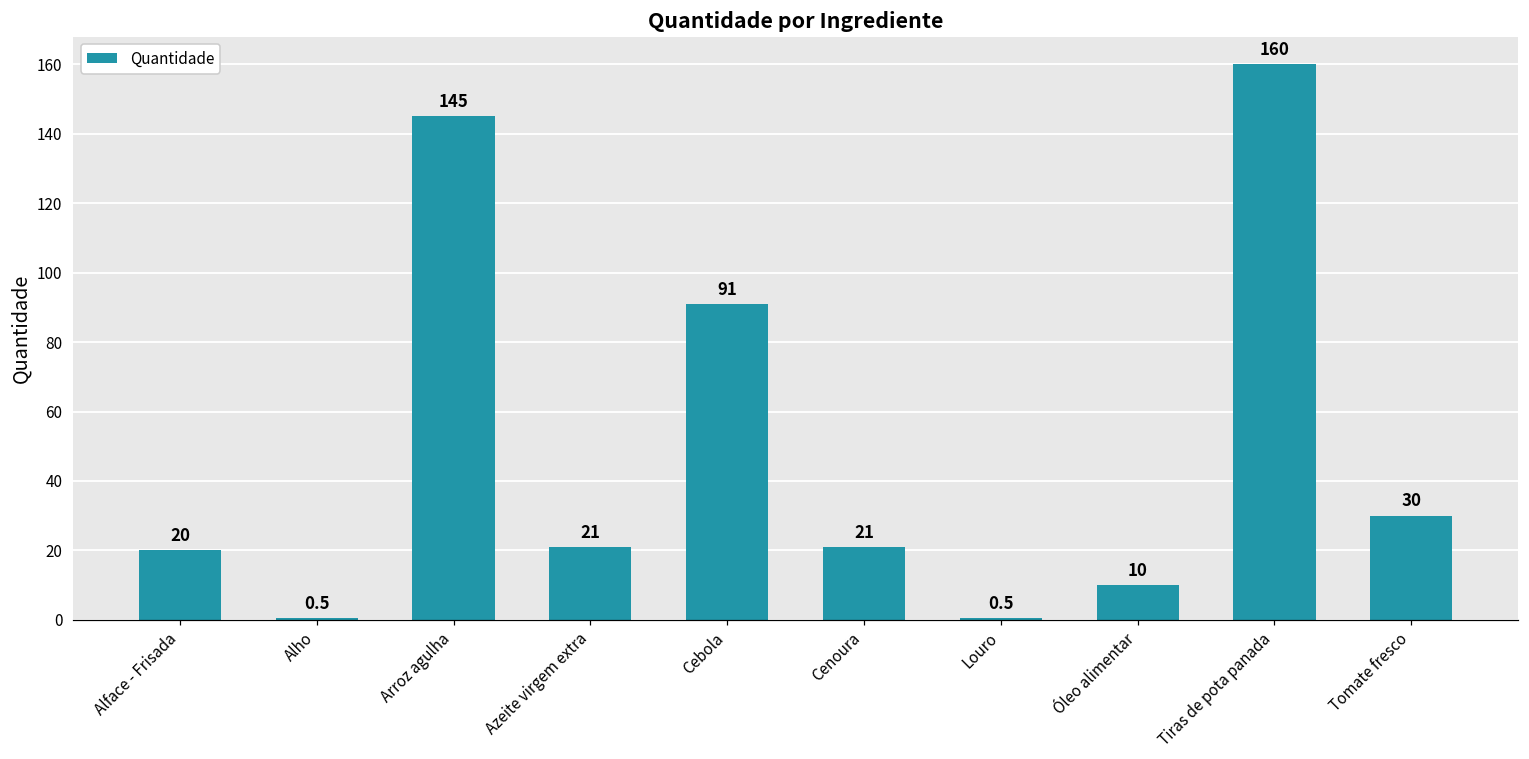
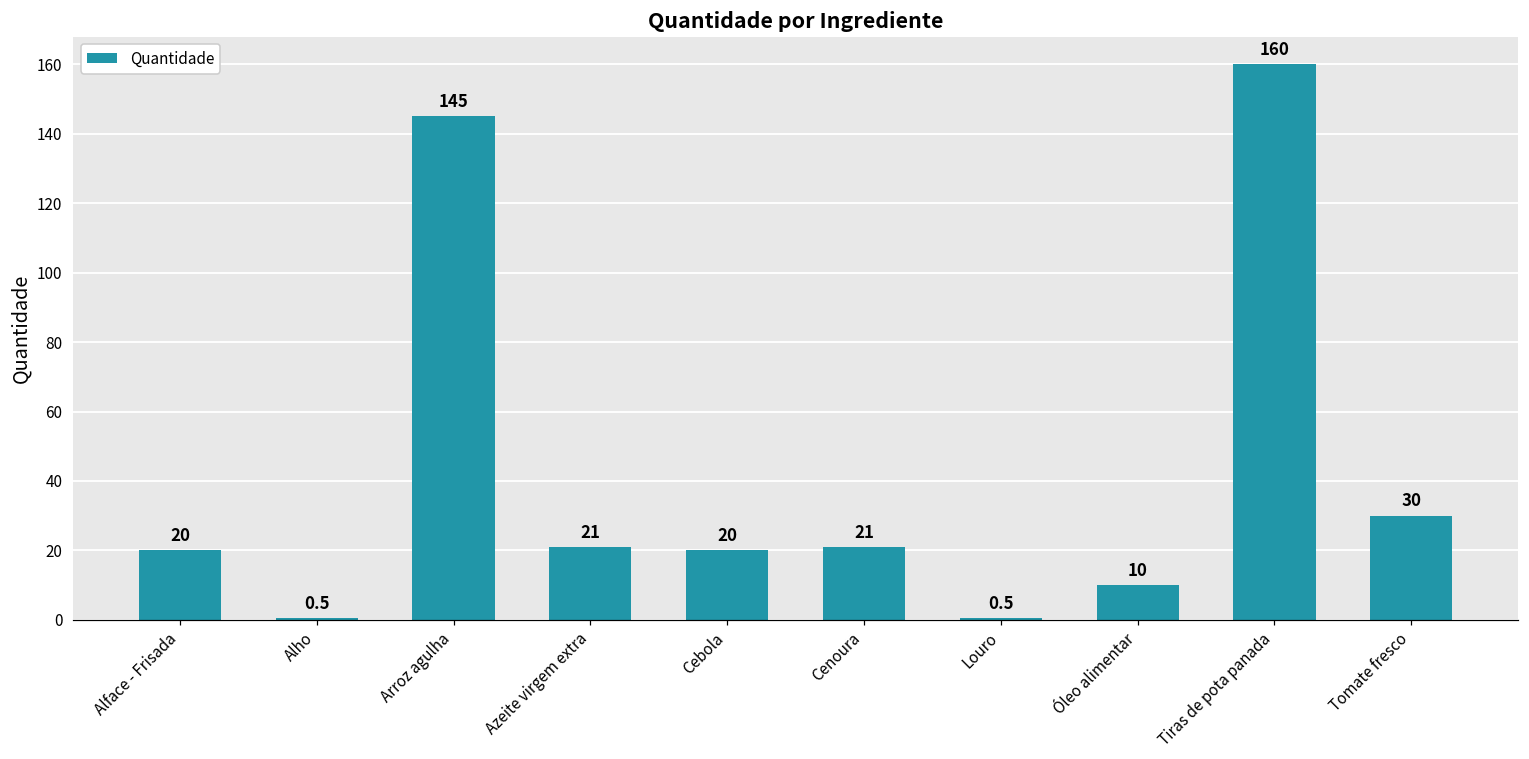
Cebola: 91 -> 20
